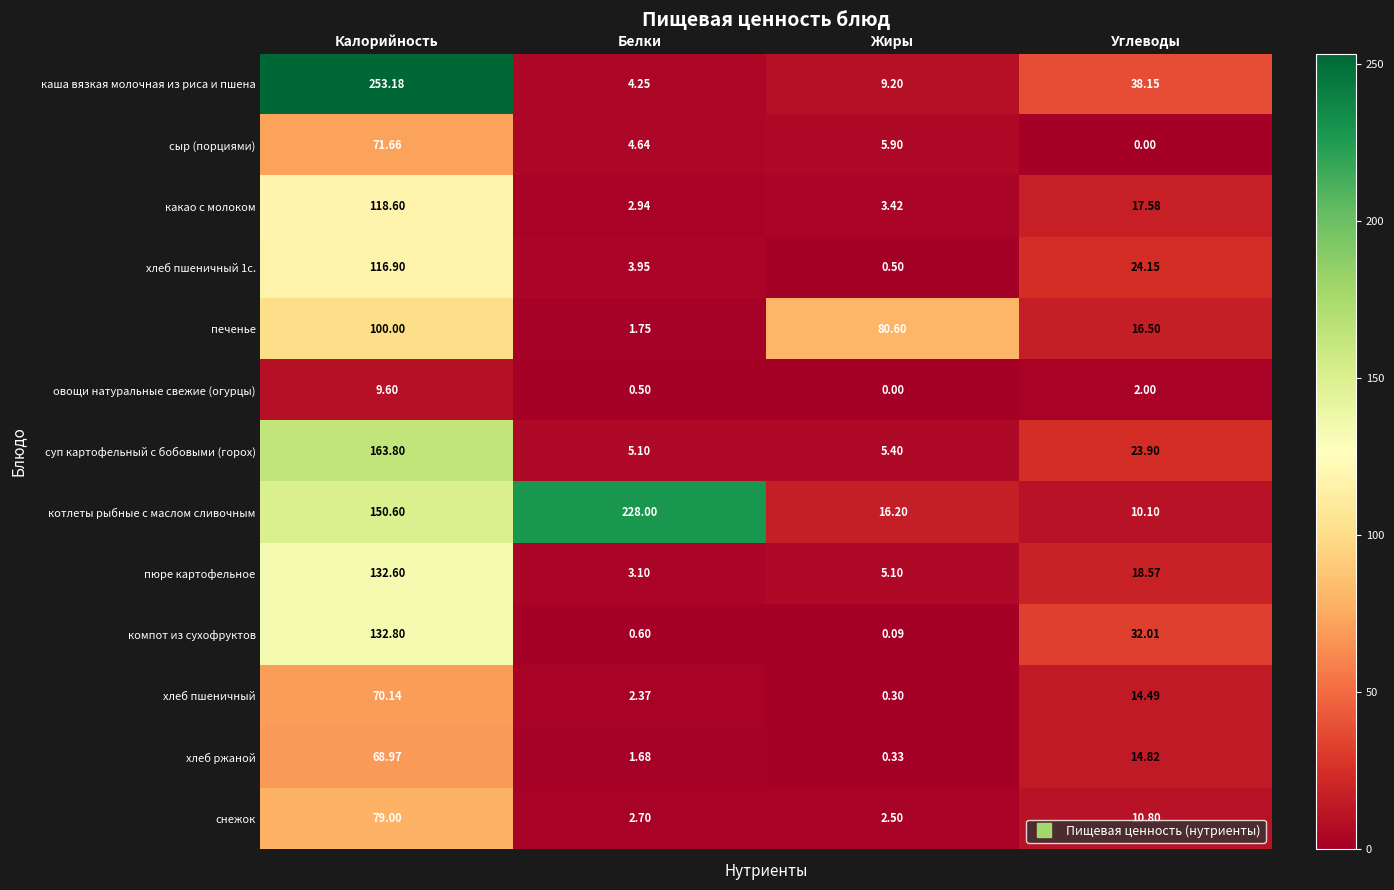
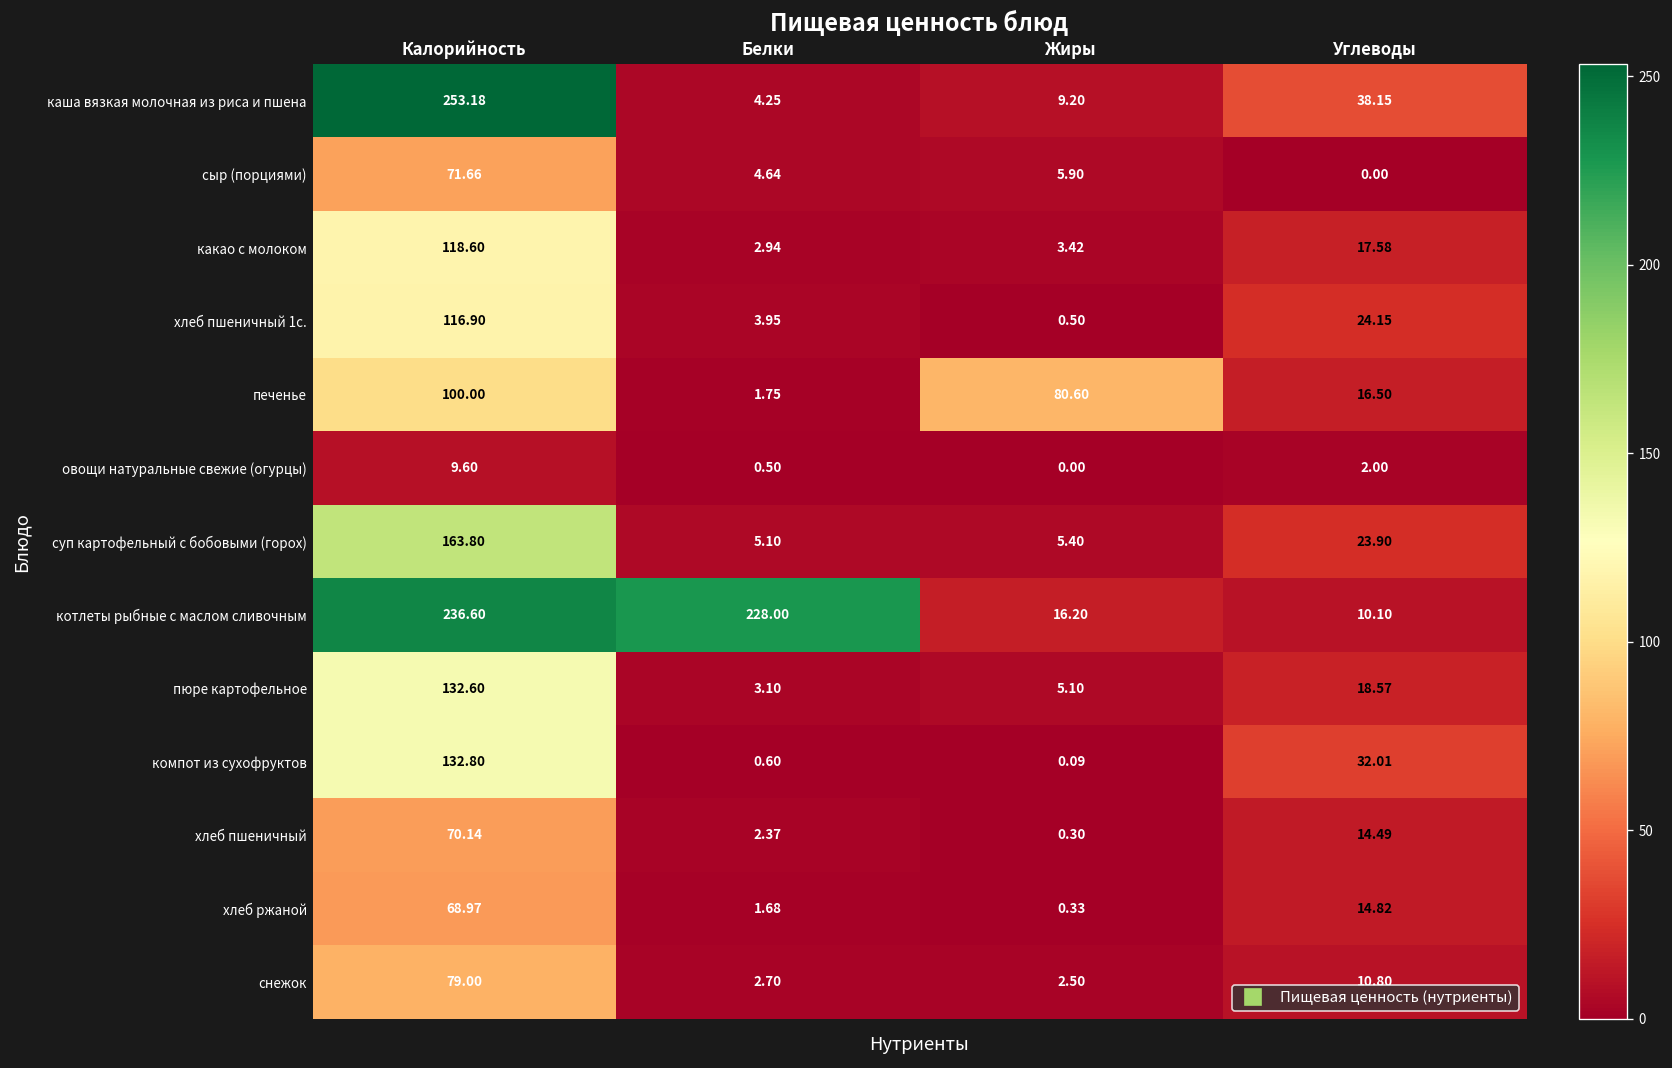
котлеты рыбные с маслом сливочным, Калорийность: 150.60 -> 236.60
